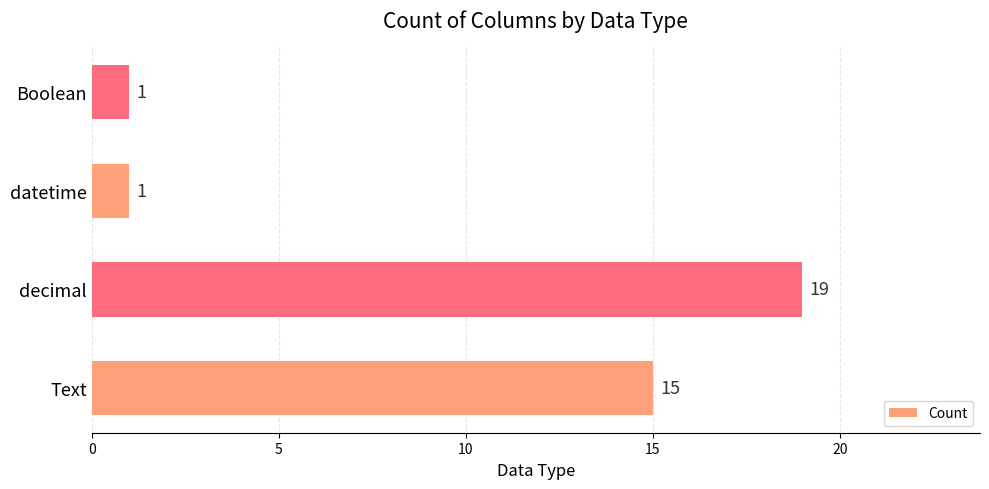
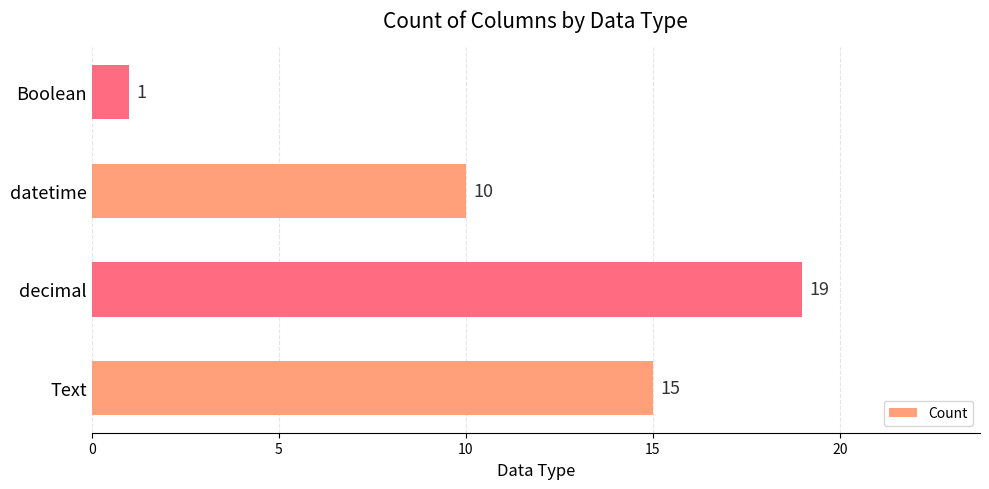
datetime: 1 -> 10
